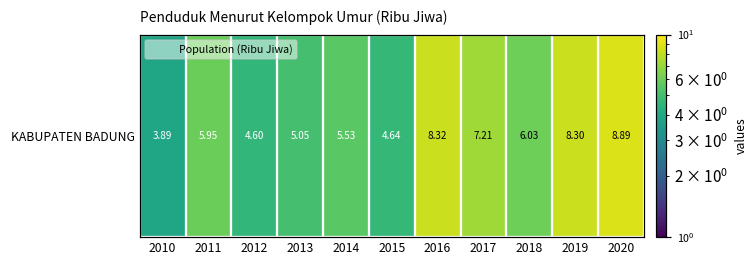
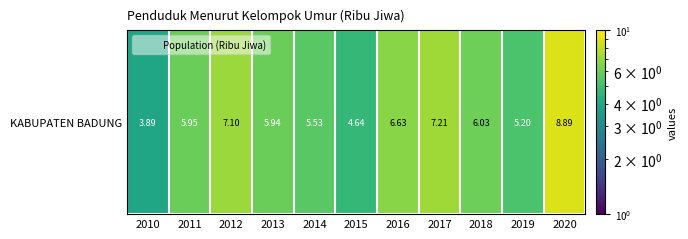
KABUPATEN BADUNG, 2012: 4.60 -> 7.10
KABUPATEN BADUNG, 2013: 5.05 -> 5.94
KABUPATEN BADUNG, 2016: 8.32 -> 6.63
KABUPATEN BADUNG, 2019: 8.30 -> 5.20
